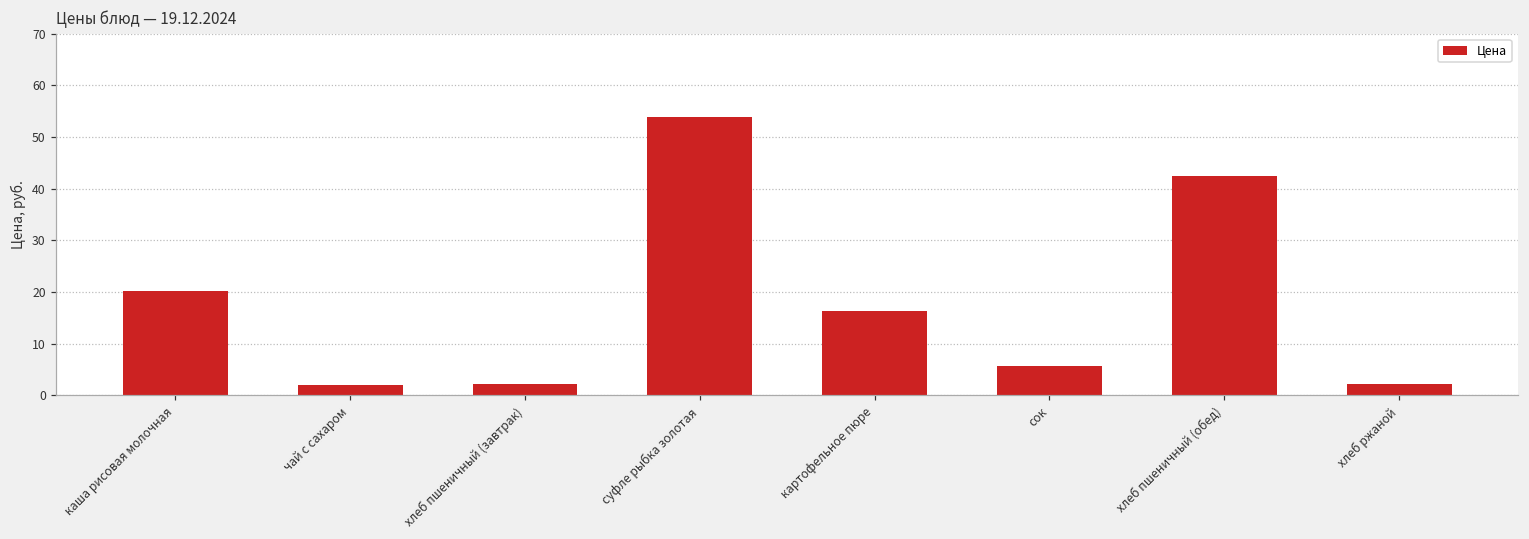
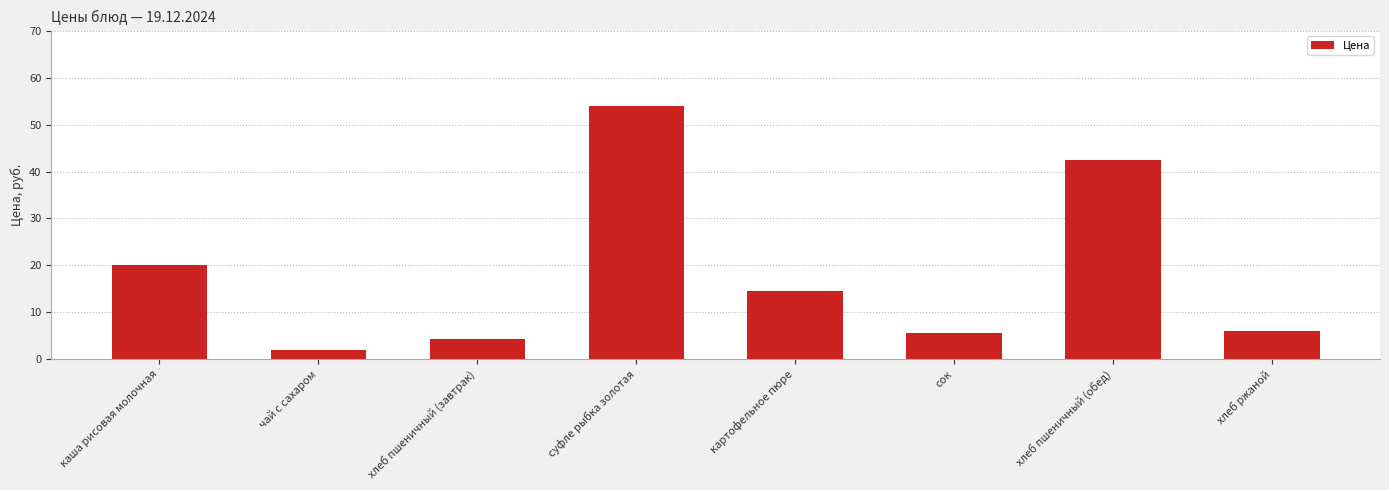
хлеб пшеничный (завтрак): 2 -> 4
картофельное пюре: 16 -> 15
хлеб ржаной: 2 -> 6
